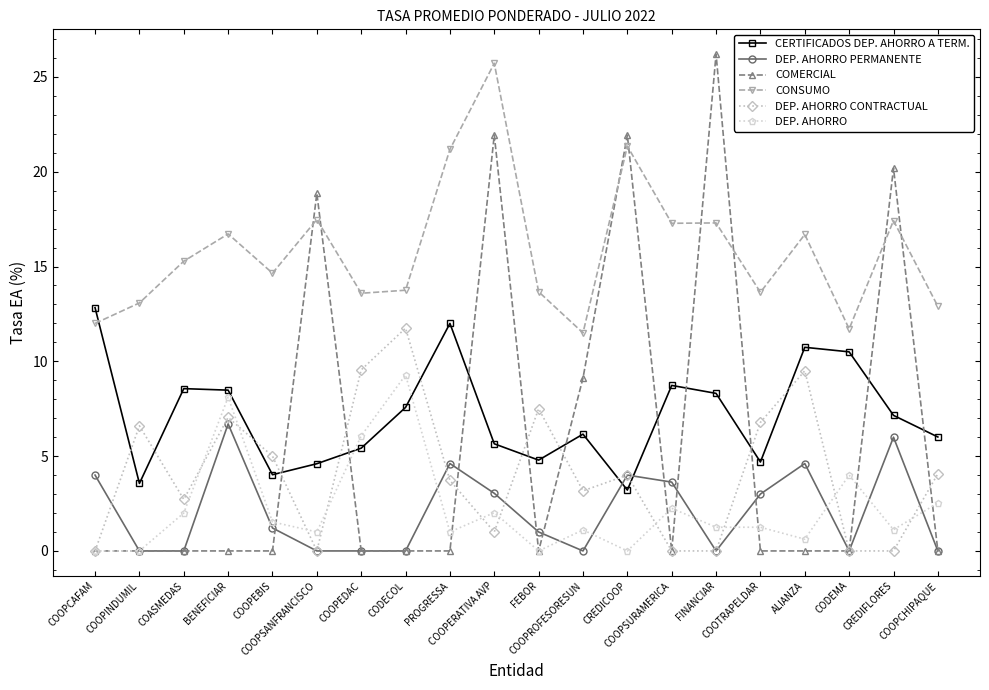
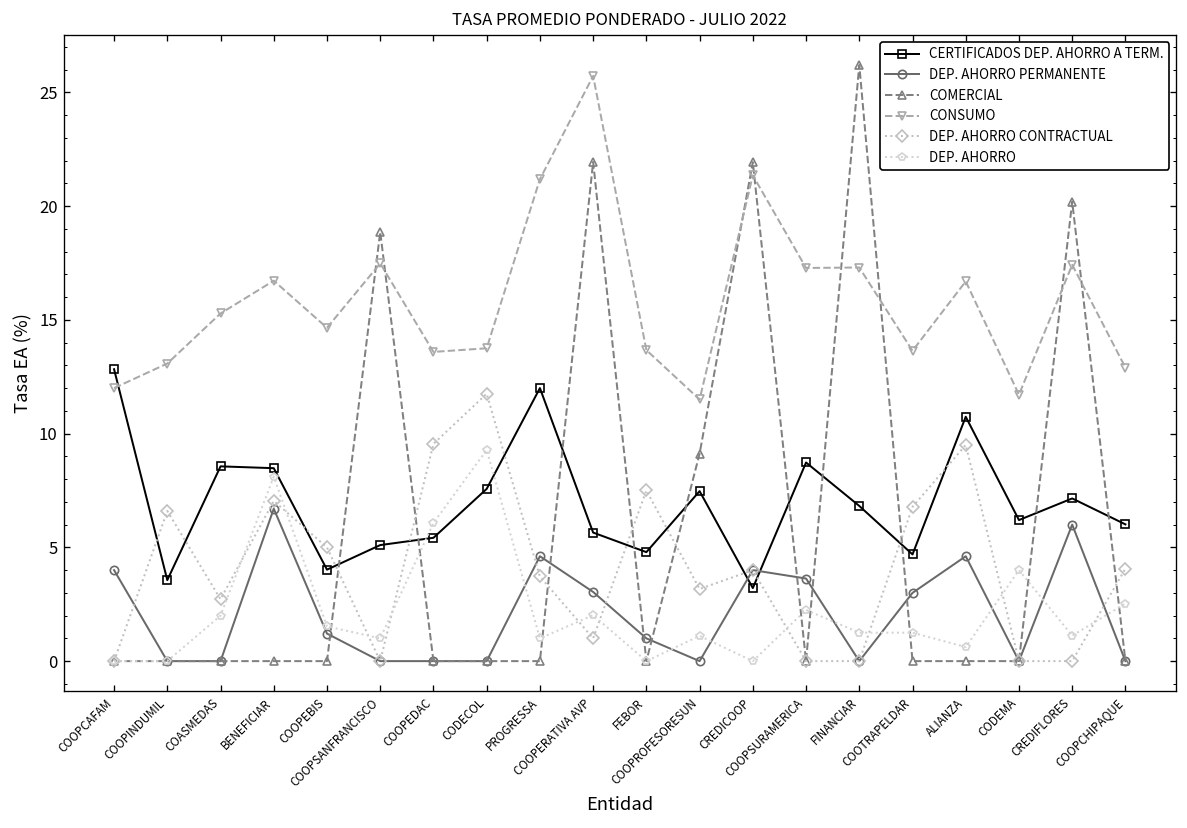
CERTIFICADOS DEP. AHORRO A TERM., COOPSANFRANCISCO: 4.6 -> 5.1
CERTIFICADOS DEP. AHORRO A TERM., COOPROFESORESUN: 6.2 -> 7.5
CERTIFICADOS DEP. AHORRO A TERM., FINANCIAR: 8.3 -> 6.8
CERTIFICADOS DEP. AHORRO A TERM., CODEMA: 10.5 -> 6.2
